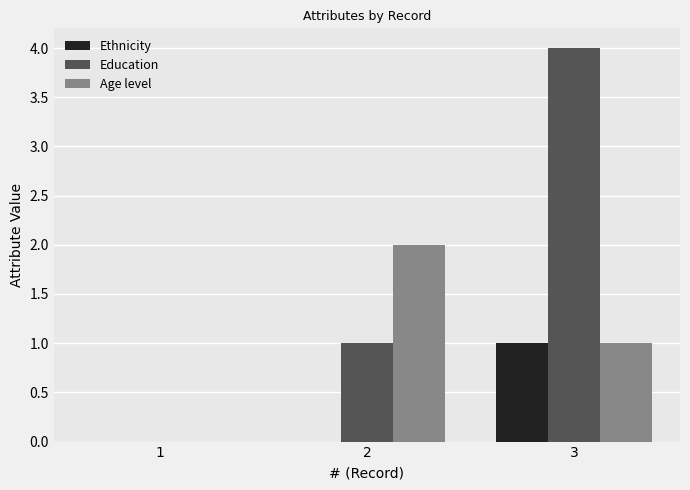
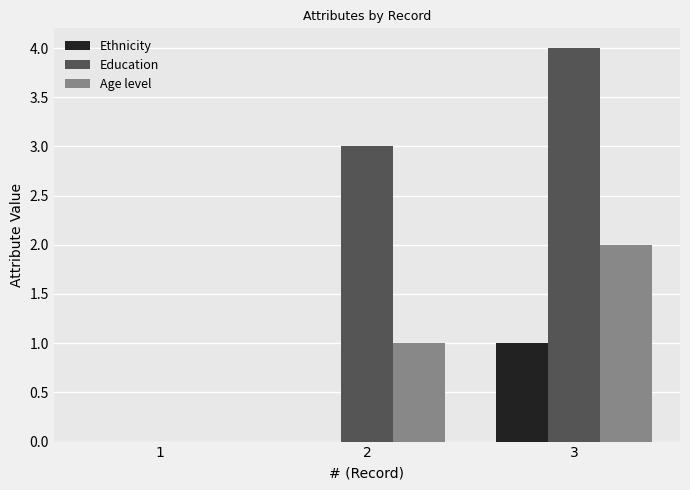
Education, 2: 1 -> 3
Age level, 2: 2 -> 1
Age level, 3: 1 -> 2
